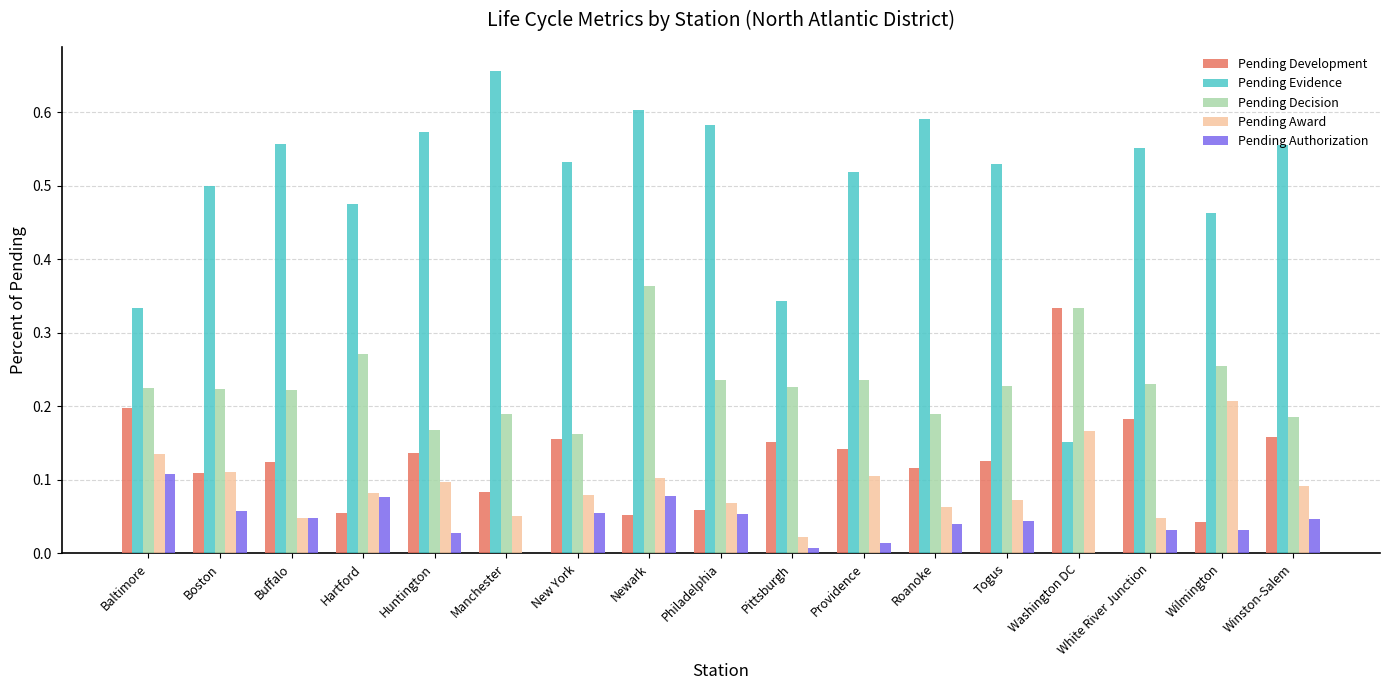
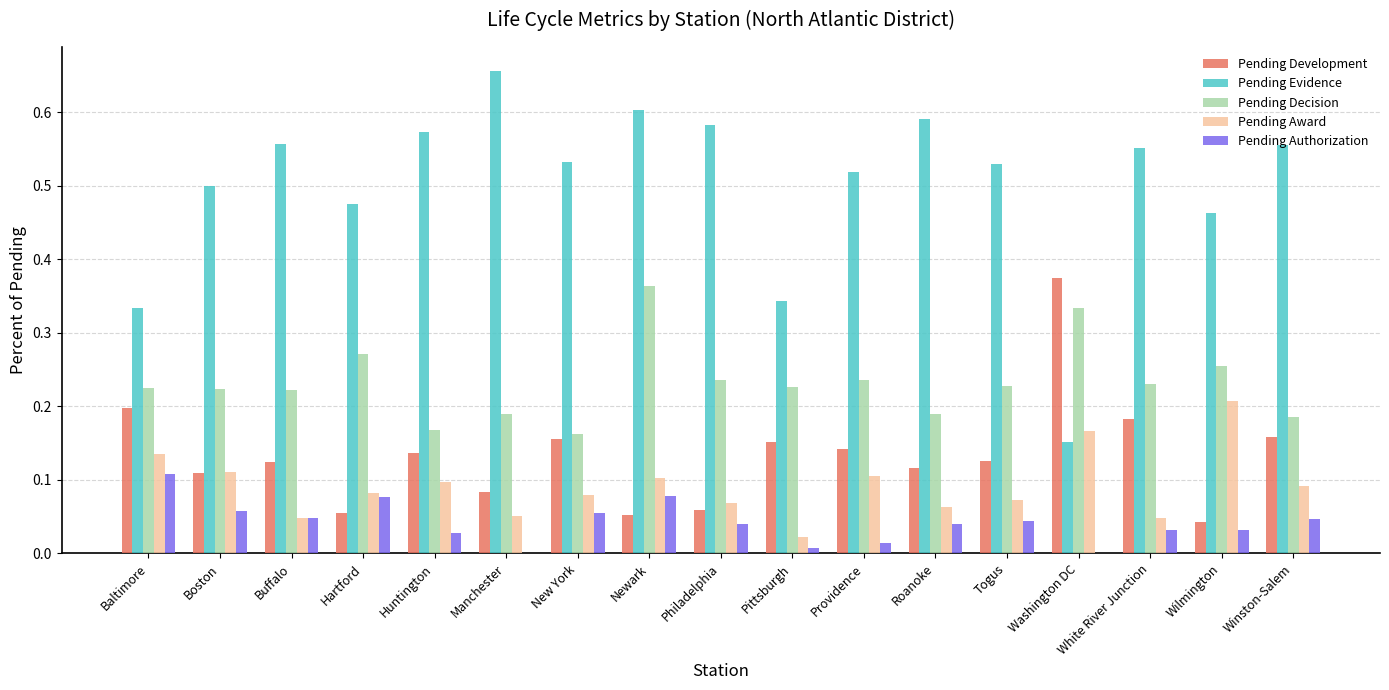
Pending Authorization, Philadelphia: 0.05 -> 0.04
Pending Development, Washington DC: 0.33 -> 0.38
